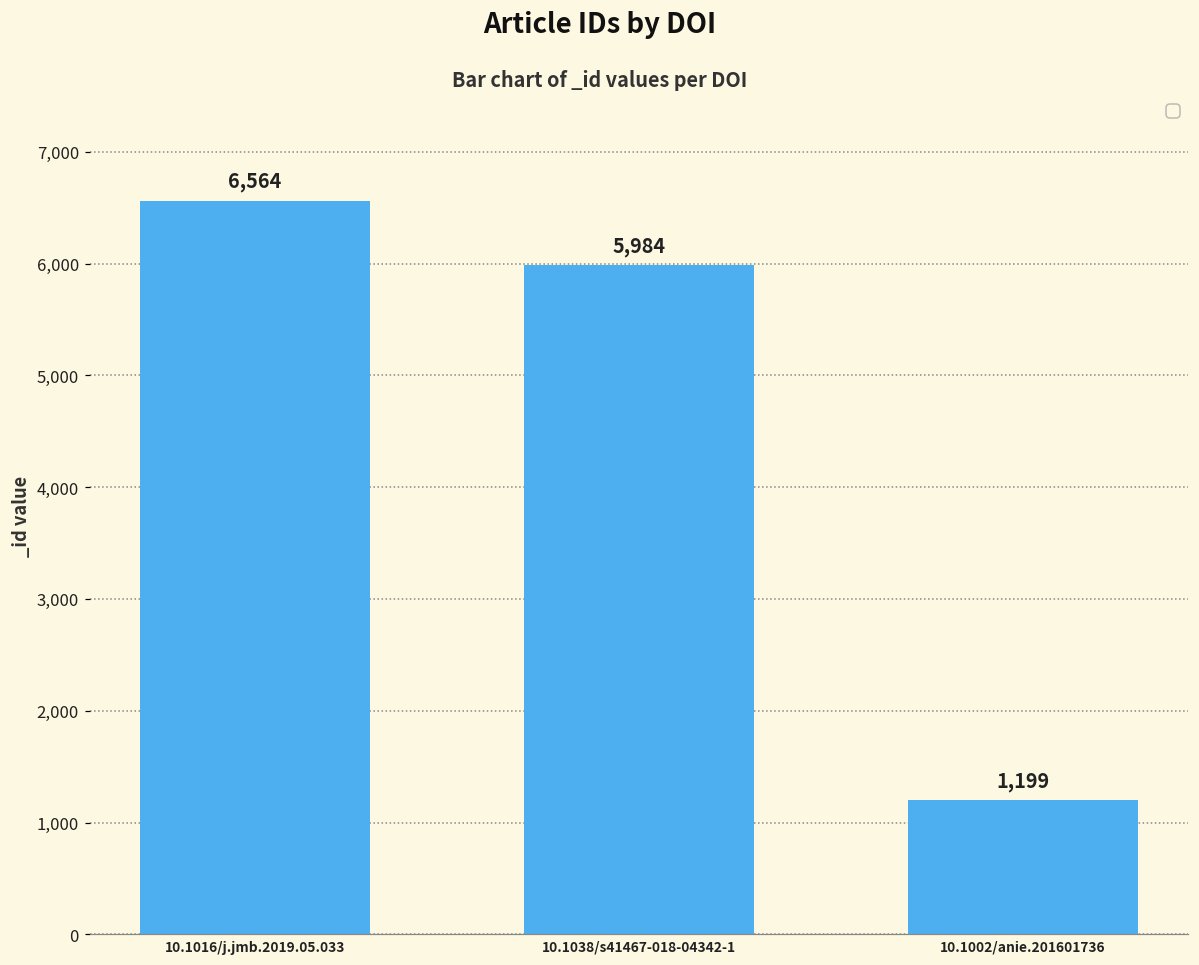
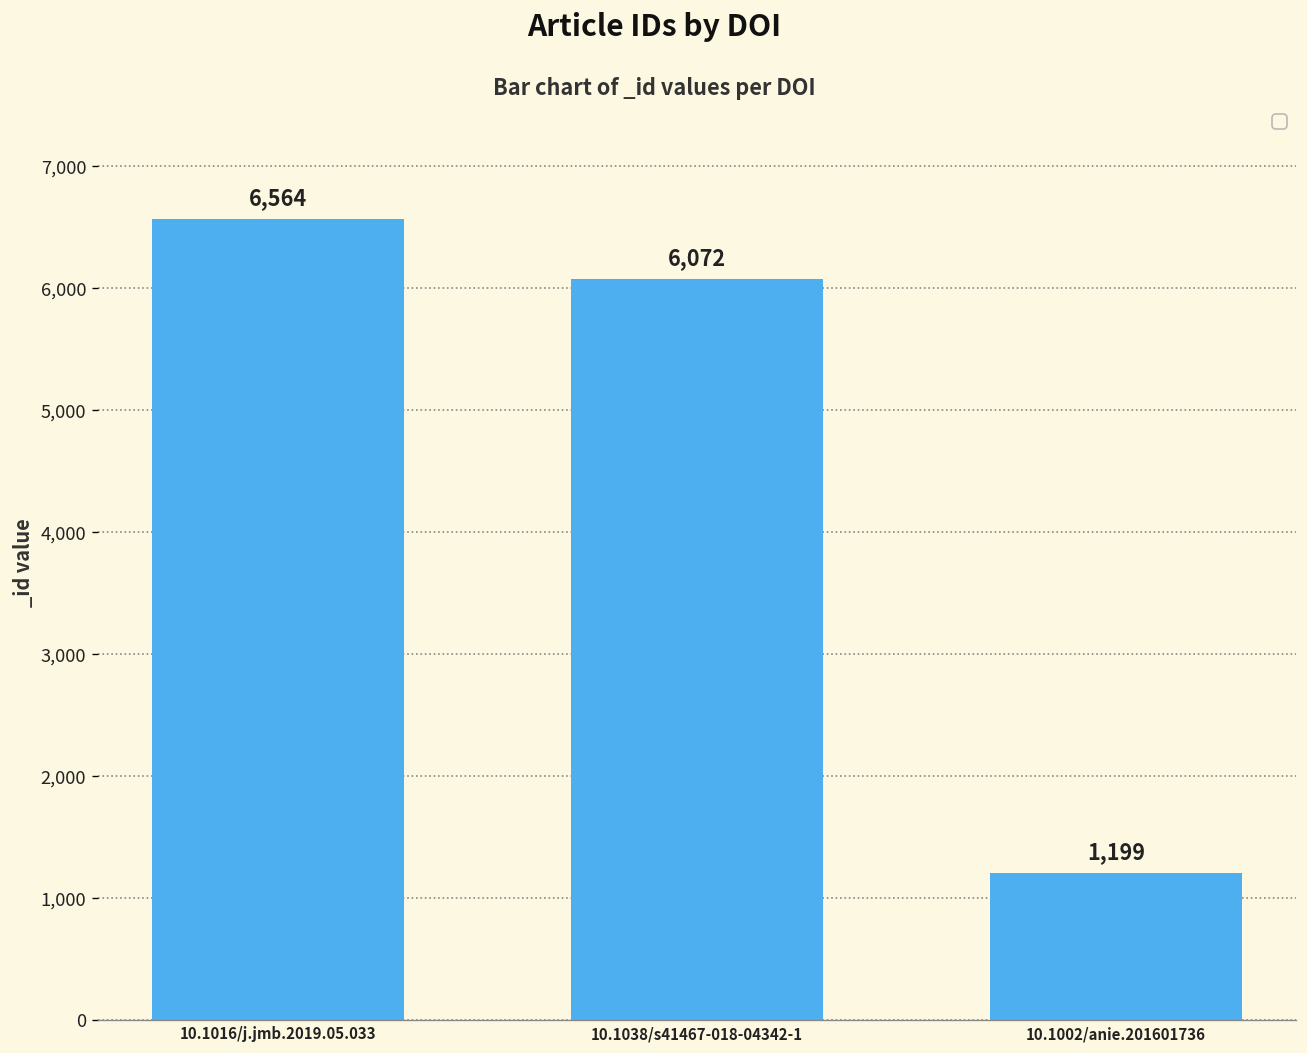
10.1038/s41467-018-04342-1: 5,984 -> 6,072
